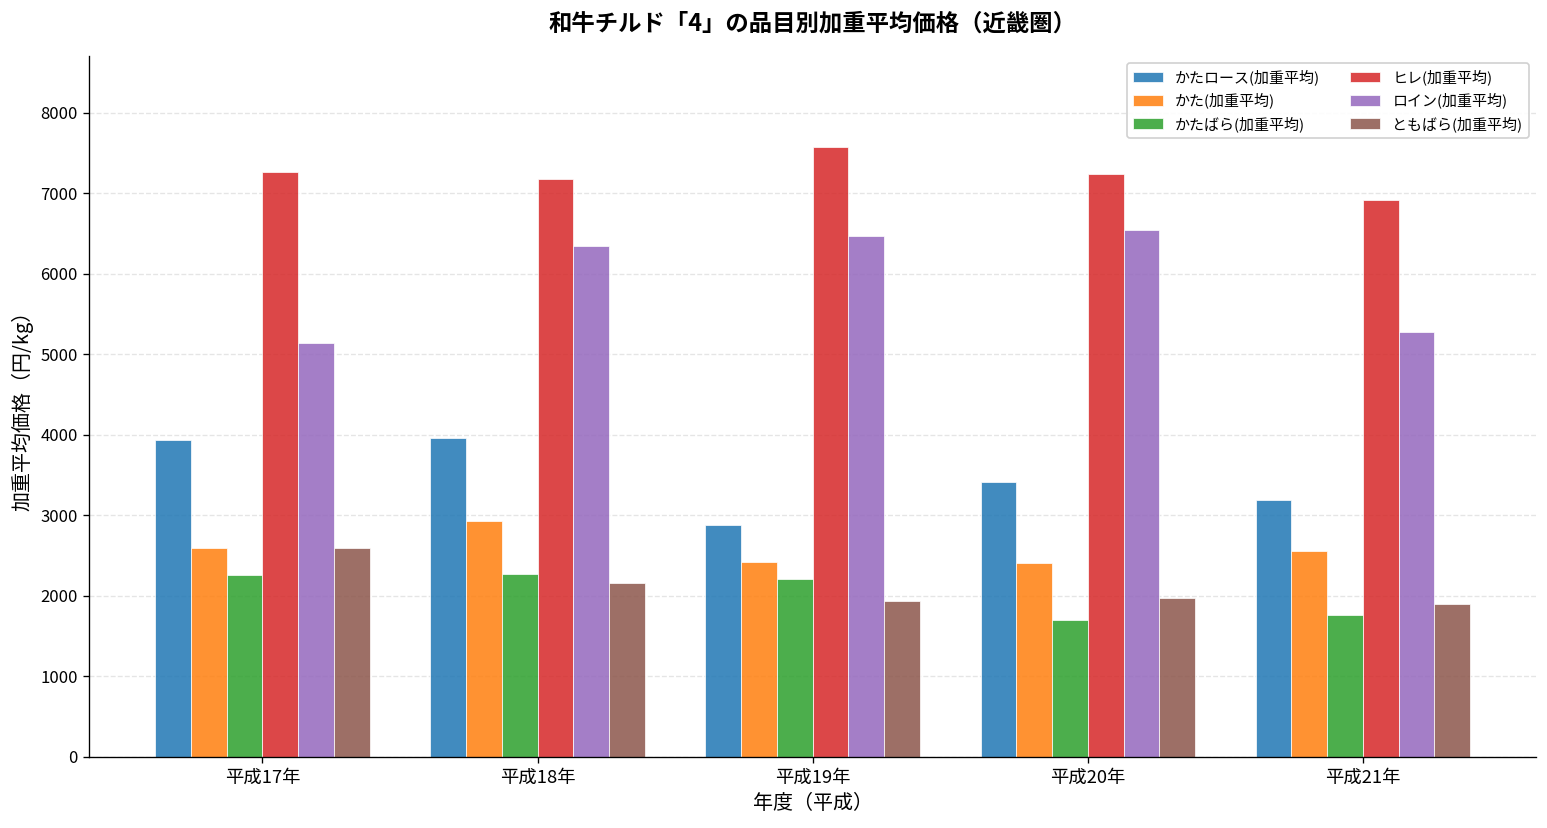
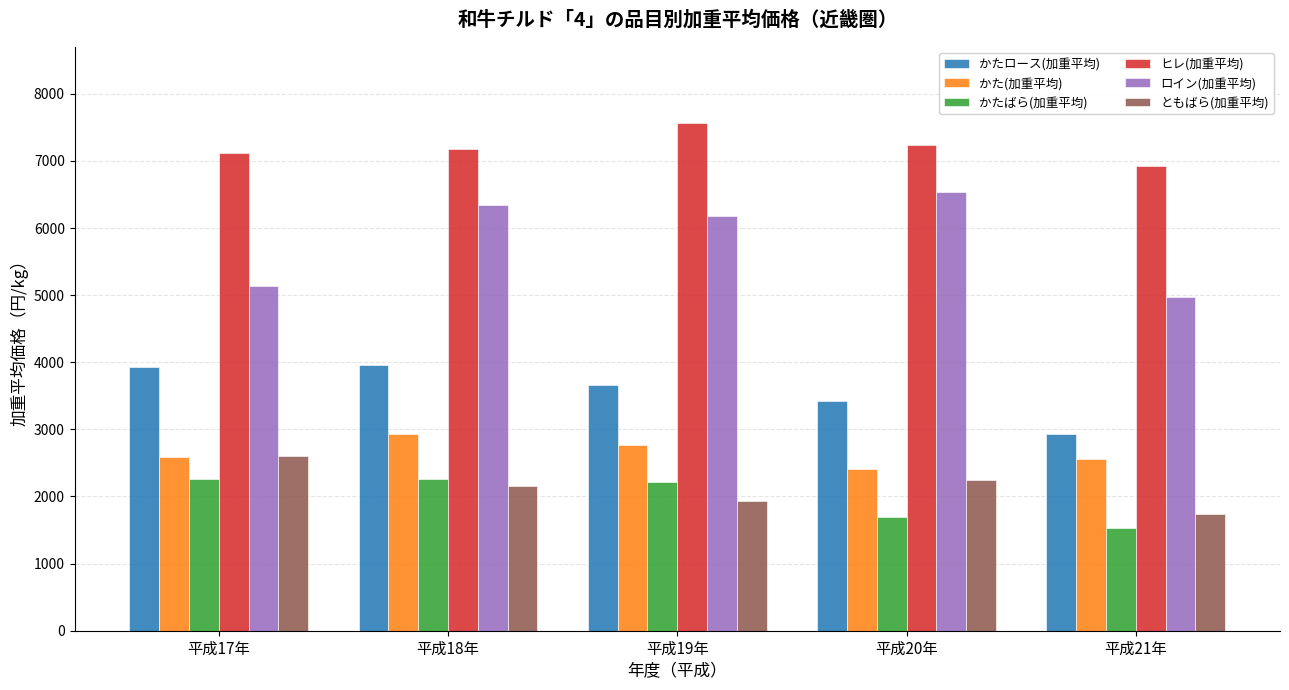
ヒレ(加重平均), 平成17年: 7300 -> 7100
かたロース(加重平均), 平成19年: 2900 -> 3700
かた(加重平均), 平成19年: 2400 -> 2800
ロイン(加重平均), 平成19年: 6500 -> 6200
ともばら(加重平均), 平成20年: 2000 -> 2200
かたロース(加重平均), 平成21年: 3200 -> 2900
かたばら(加重平均), 平成21年: 1800 -> 1500
ロイン(加重平均), 平成21年: 5300 -> 5000
ともばら(加重平均), 平成21年: 1900 -> 1700
